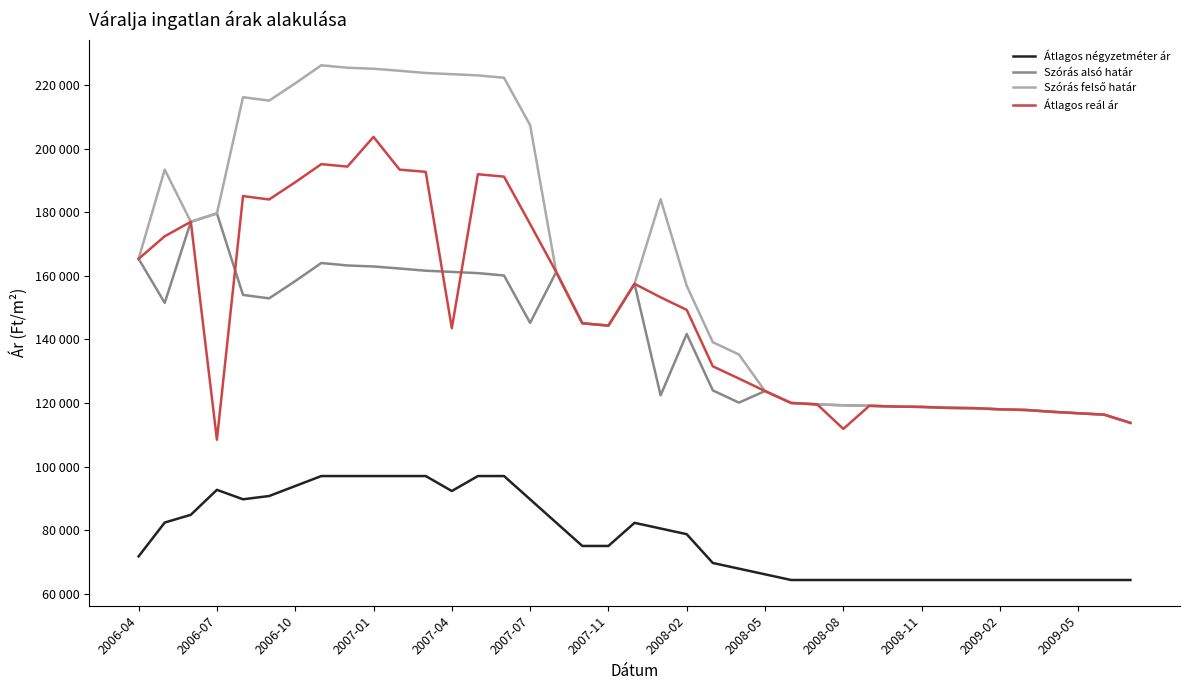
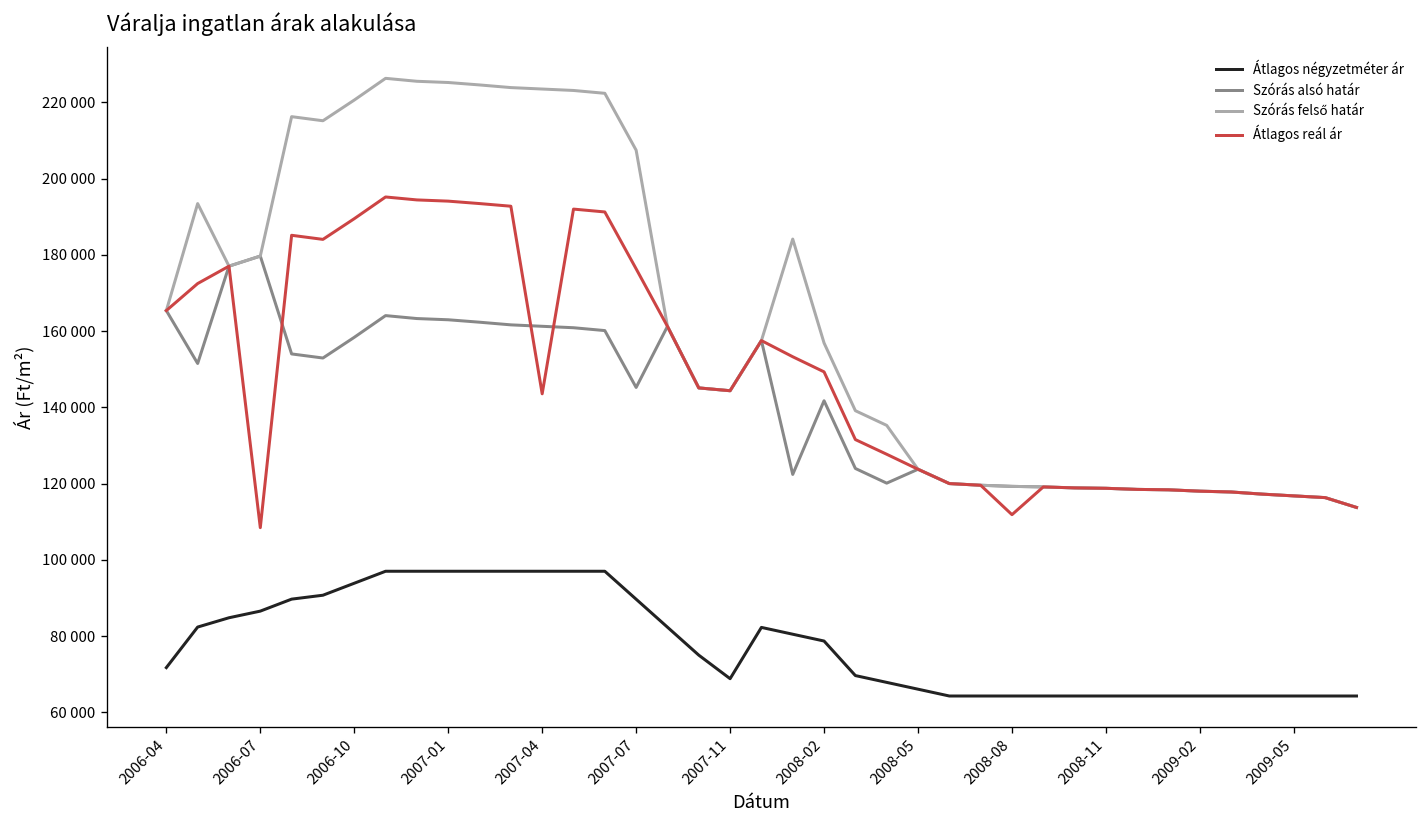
Átlagos négyzetméter ár, 2006-07: 93000 -> 87000
Átlagos reál ár, 2007-01: 204000 -> 194000
Átlagos négyzetméter ár, 2007-04: 92000 -> 97000
Átlagos négyzetméter ár, 2007-11: 75000 -> 69000
